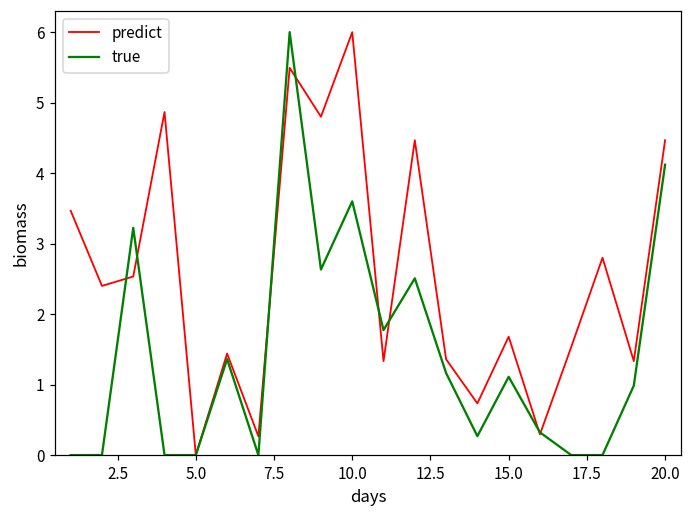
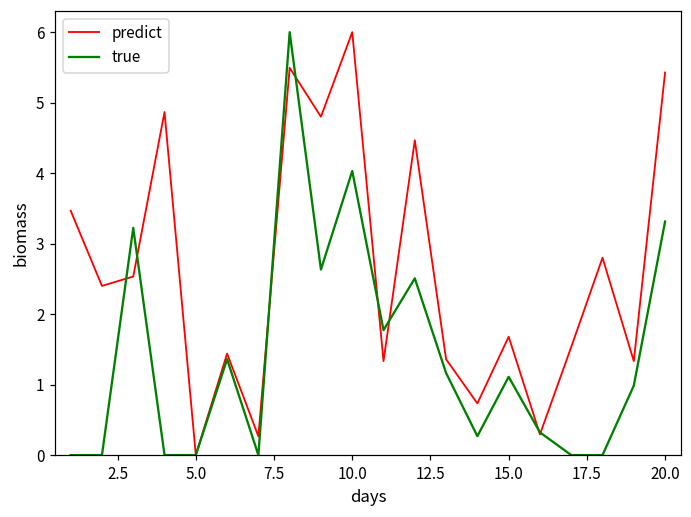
true, 10.0: 3.6 -> 4.0
predict, 20.0: 4.5 -> 5.4
true, 20.0: 4.1 -> 3.3
